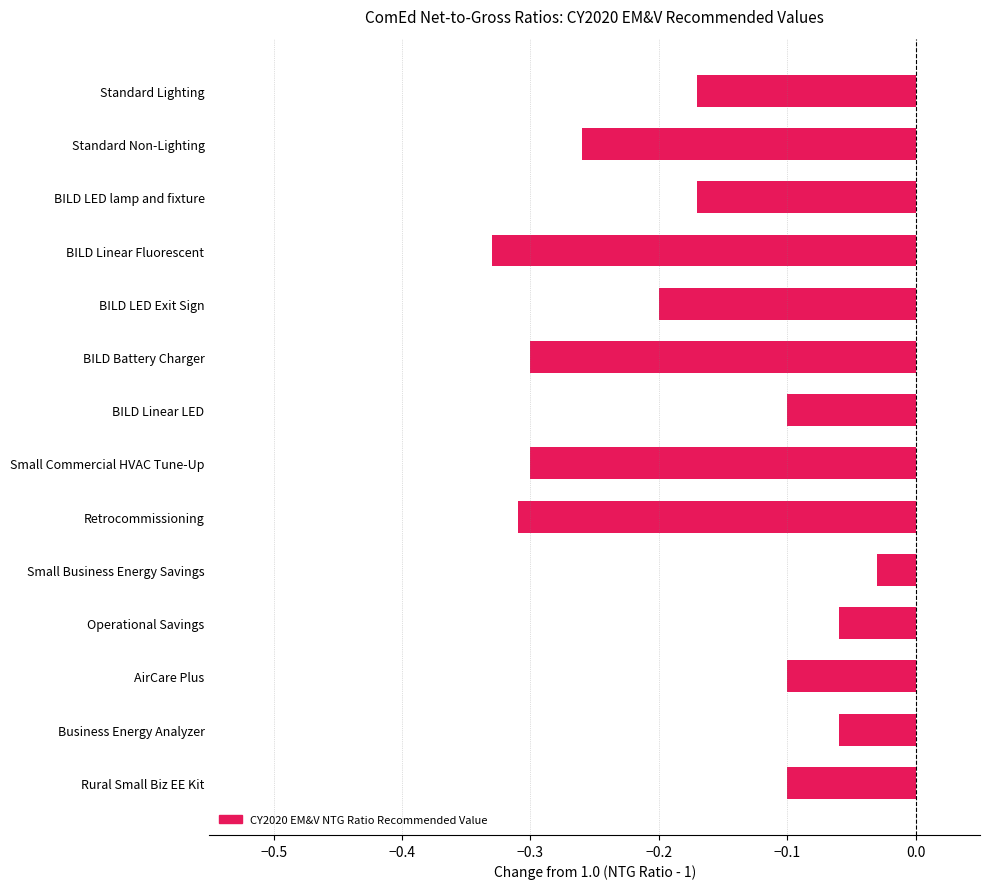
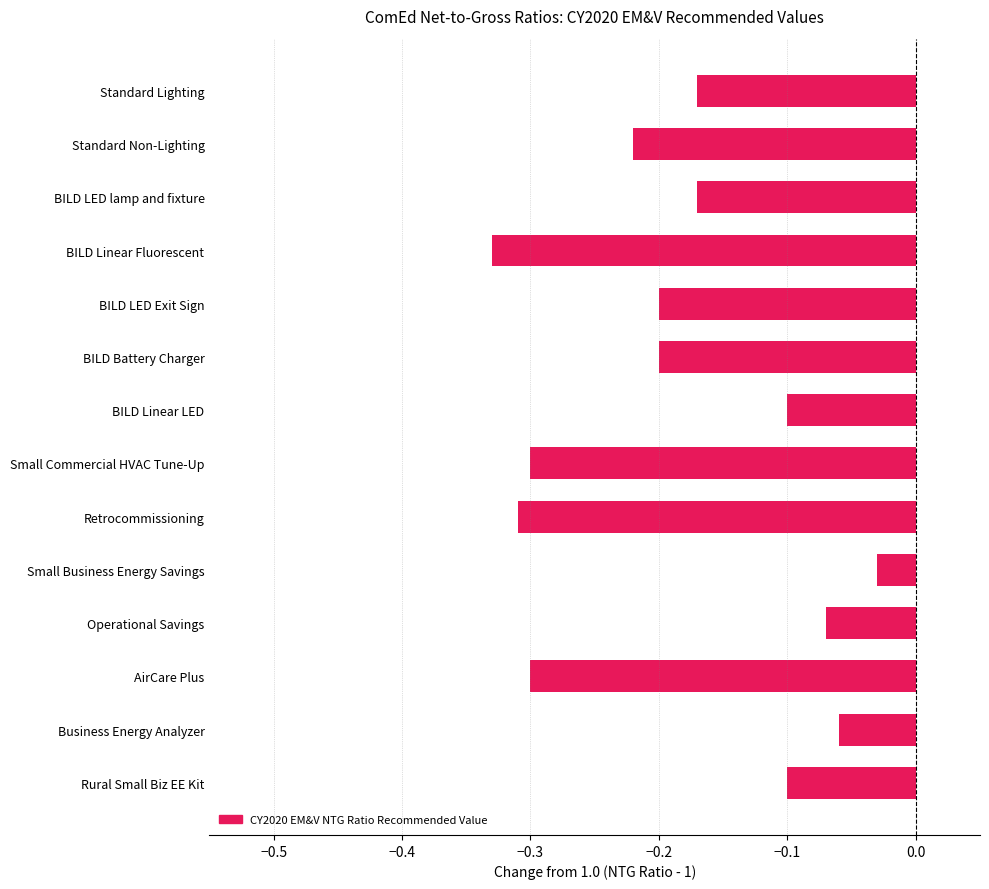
Standard Non-Lighting: -0.260 -> -0.220
BILD Battery Charger: -0.300 -> -0.200
Operational Savings: -0.060 -> -0.070
AirCare Plus: -0.100 -> -0.300
